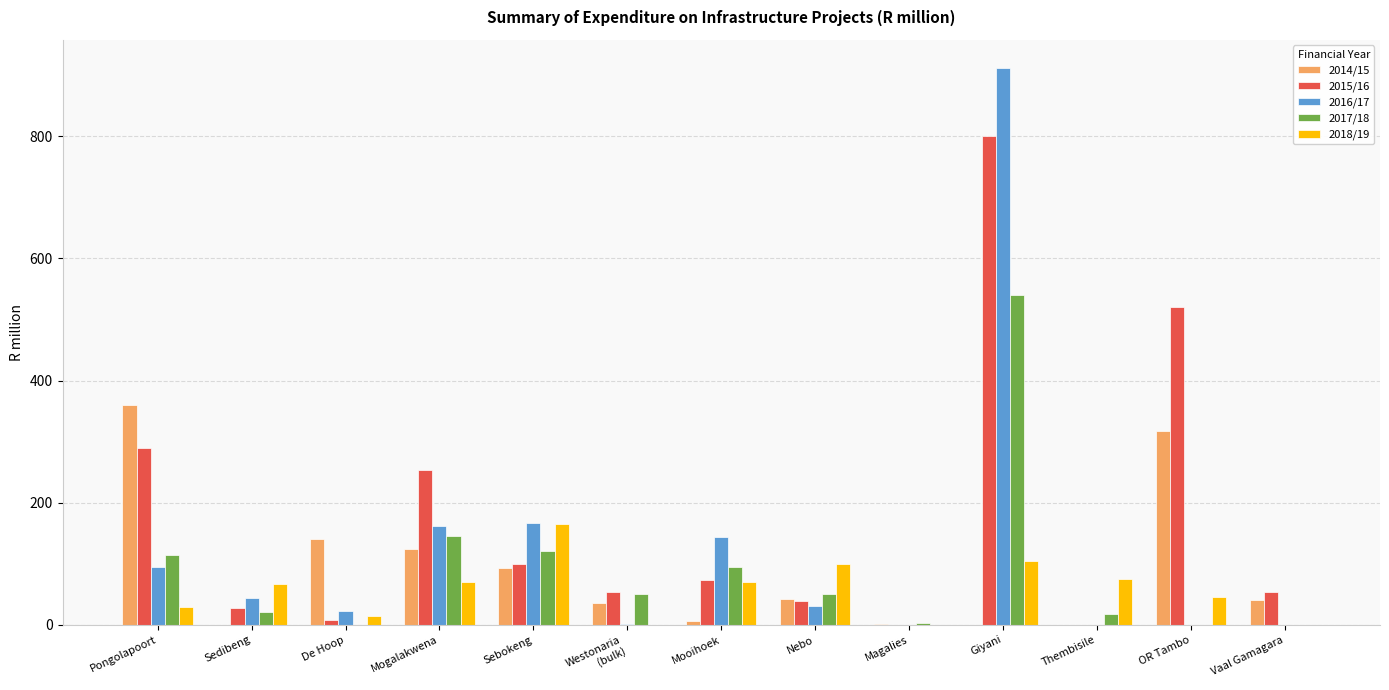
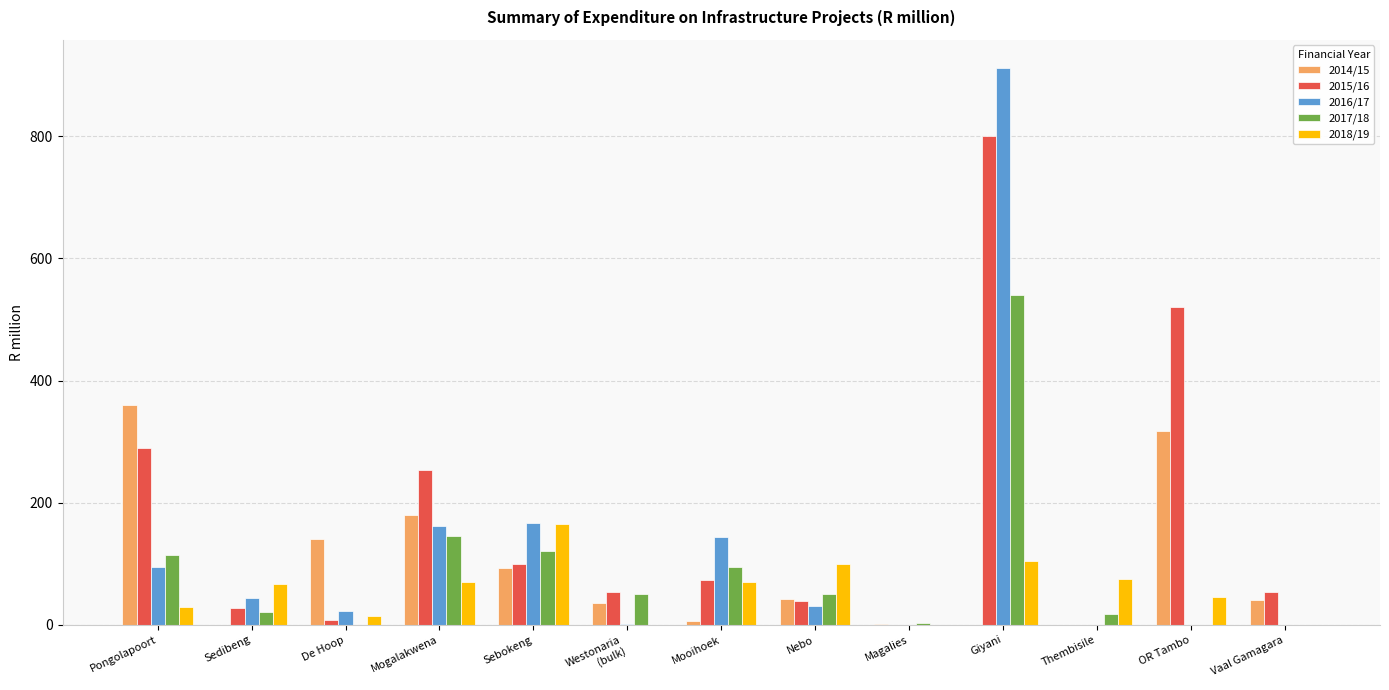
2014/15, Mogalakwena: 120 -> 180
